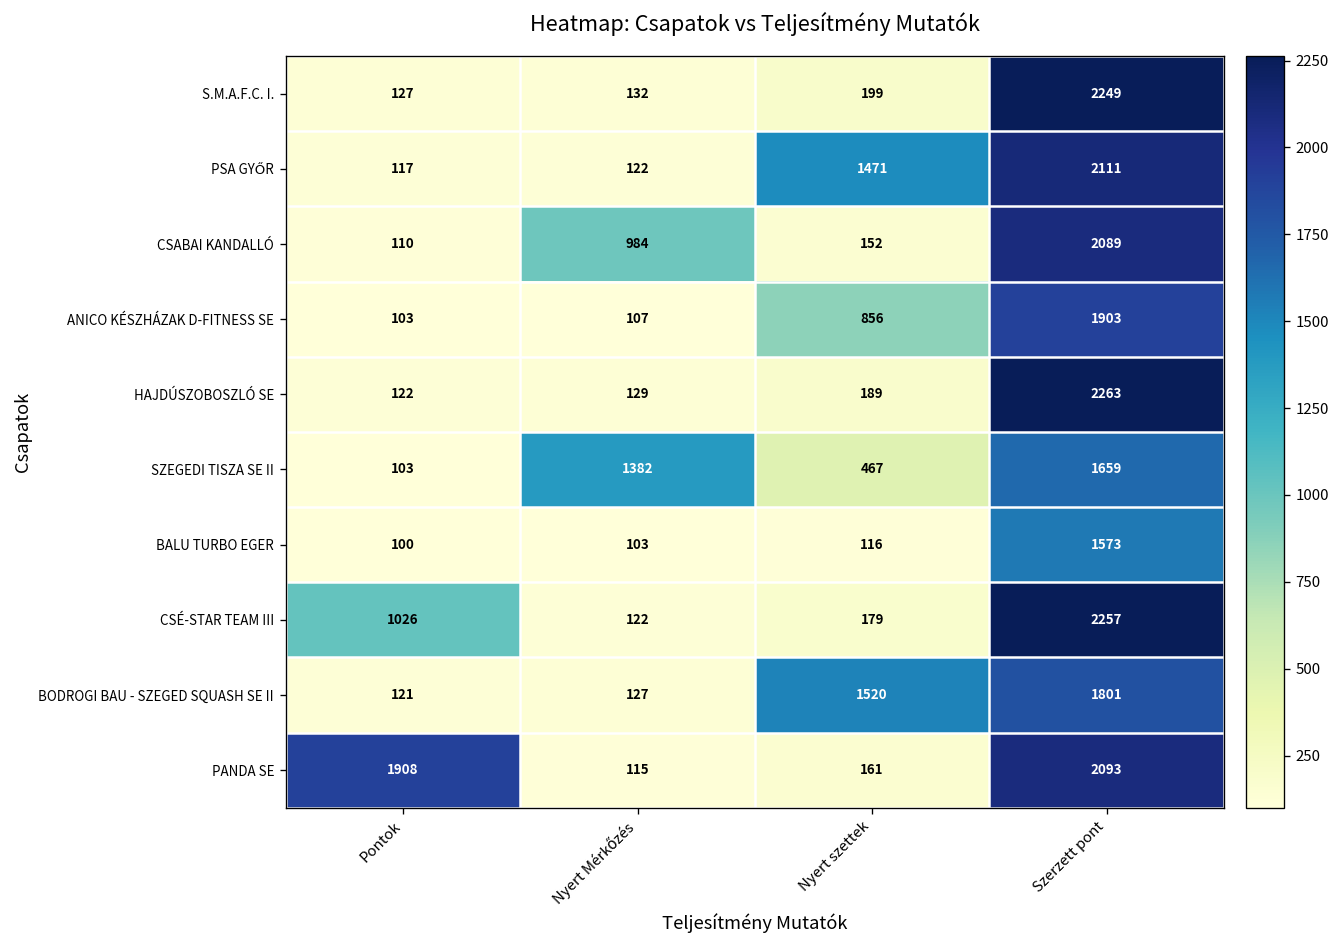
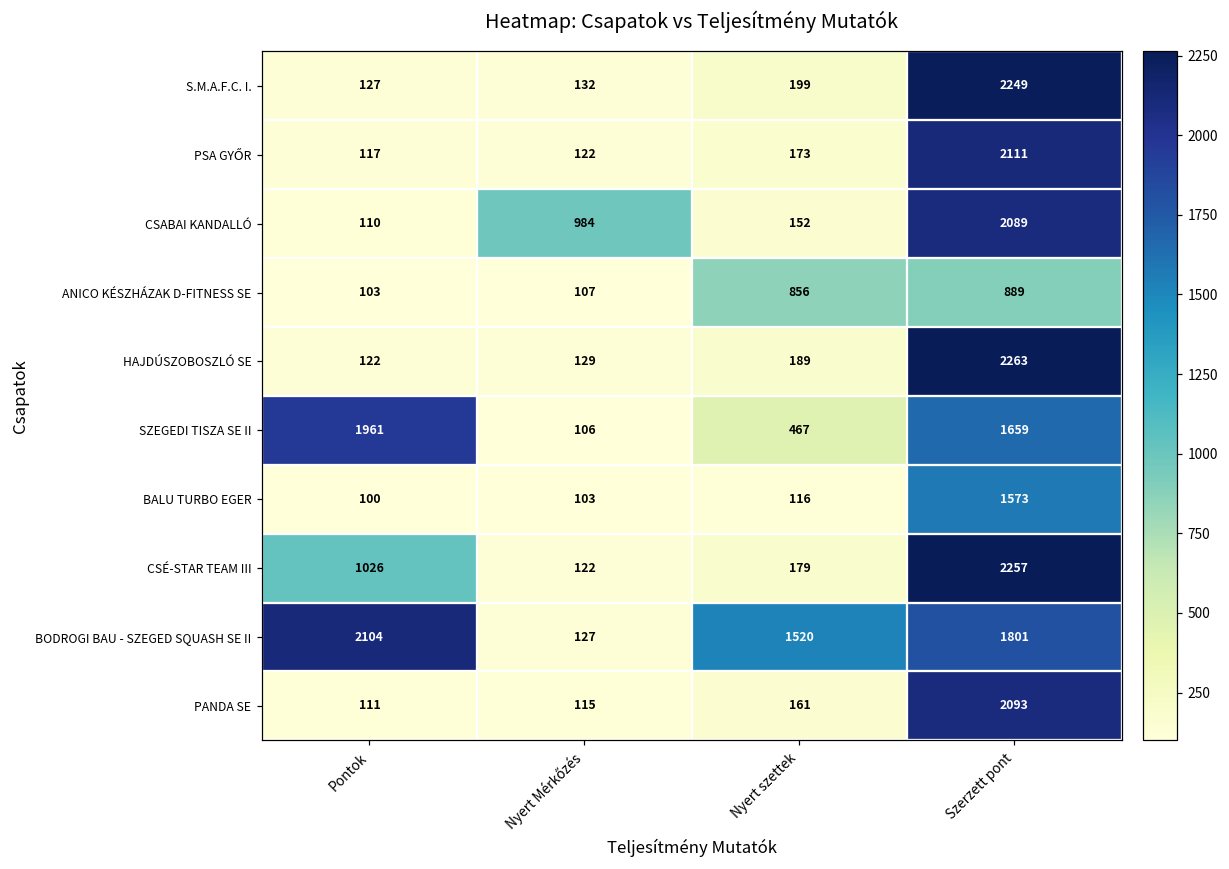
PSA GYŐR, Nyert szettek: 1471 -> 173
ANICO KÉSZHÁZAK D-FITNESS SE, Szerzett pont: 1903 -> 889
SZEGEDI TISZA SE II, Pontok: 103 -> 1961
SZEGEDI TISZA SE II, Nyert Mérkőzés: 1382 -> 106
BODROGI BAU - SZEGED SQUASH SE II, Pontok: 121 -> 2104
PANDA SE, Pontok: 1908 -> 111
